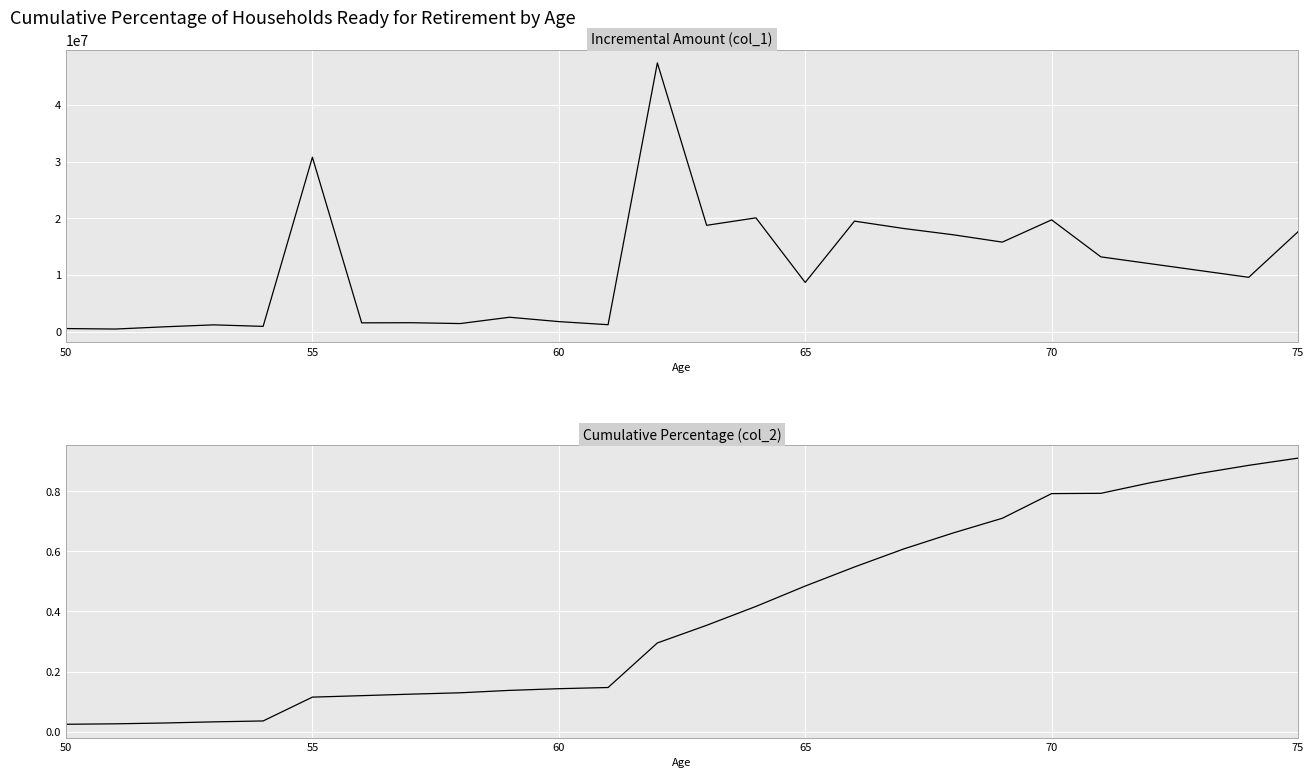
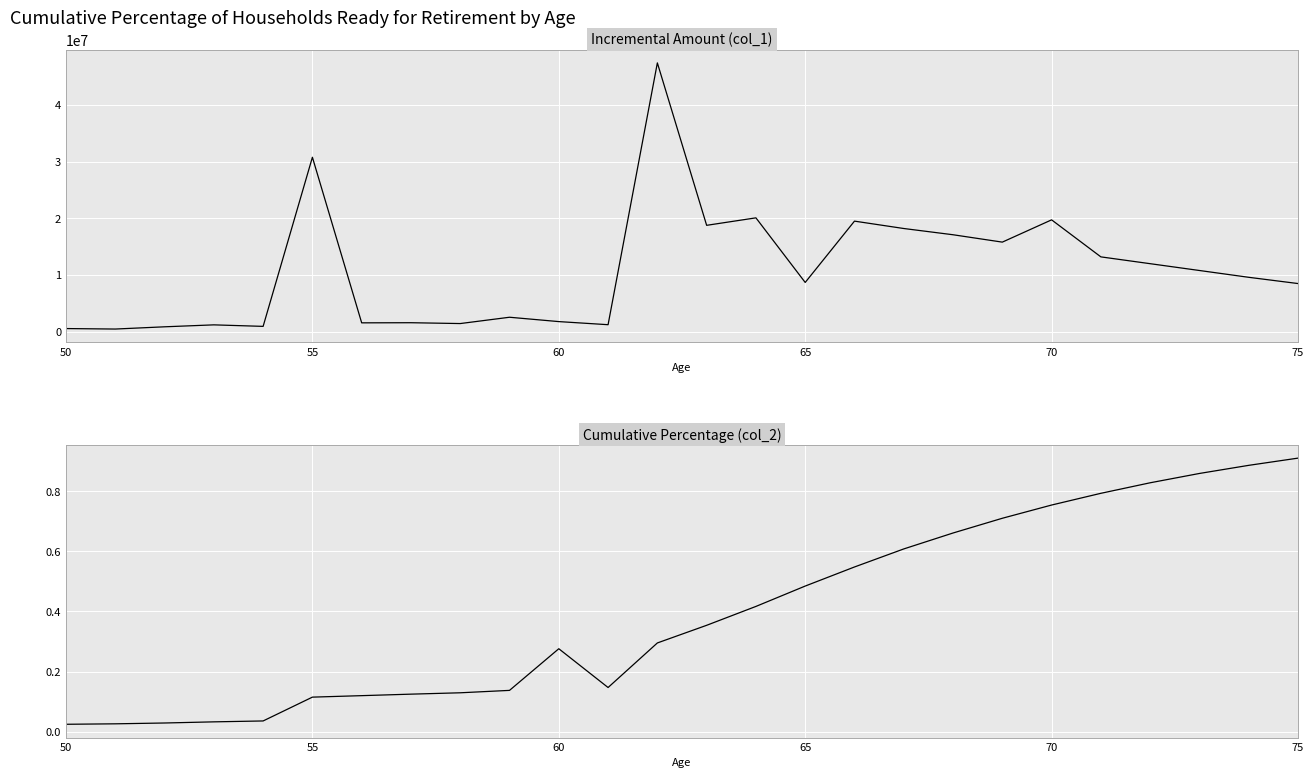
Incremental Amount (col_1), 75: 18000000 -> 9000000
Cumulative Percentage (col_2), 60: 0.14 -> 0.28
Cumulative Percentage (col_2), 70: 0.79 -> 0.75
